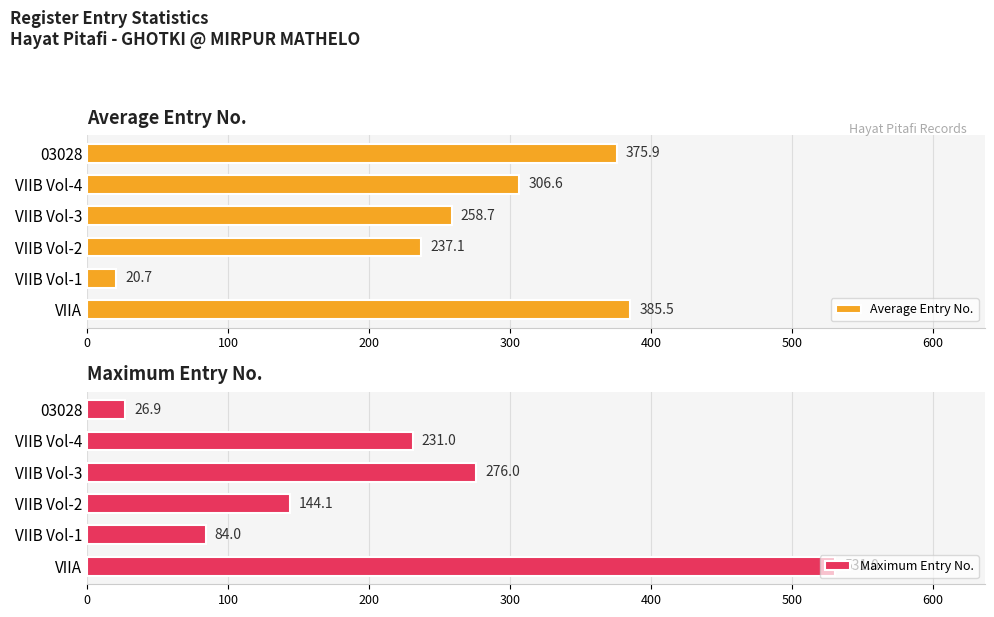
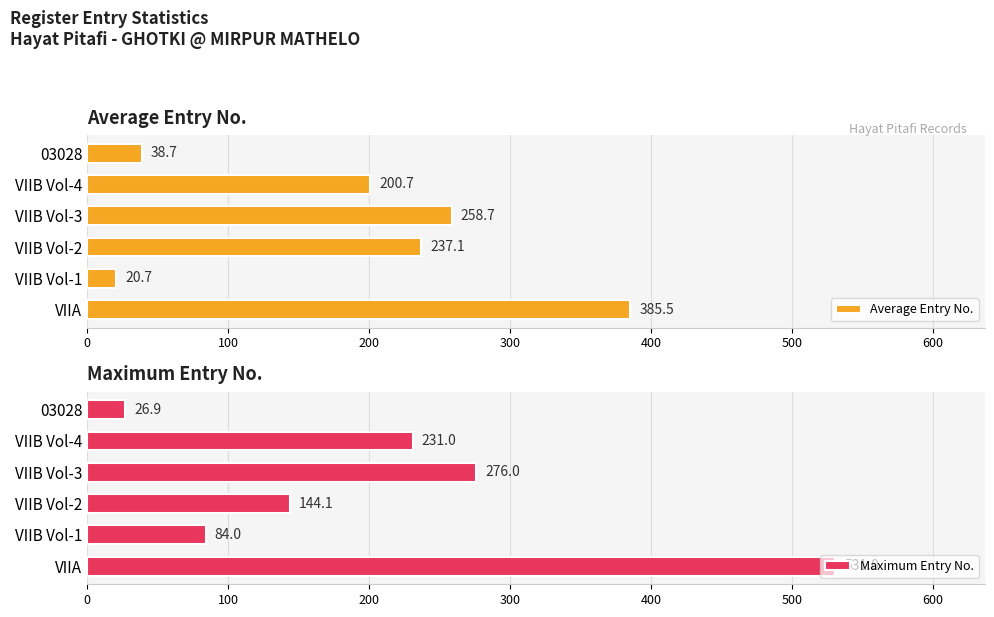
Average Entry No., 03028: 375.9 -> 38.7
Average Entry No., VIIB Vol-4: 306.6 -> 200.7
